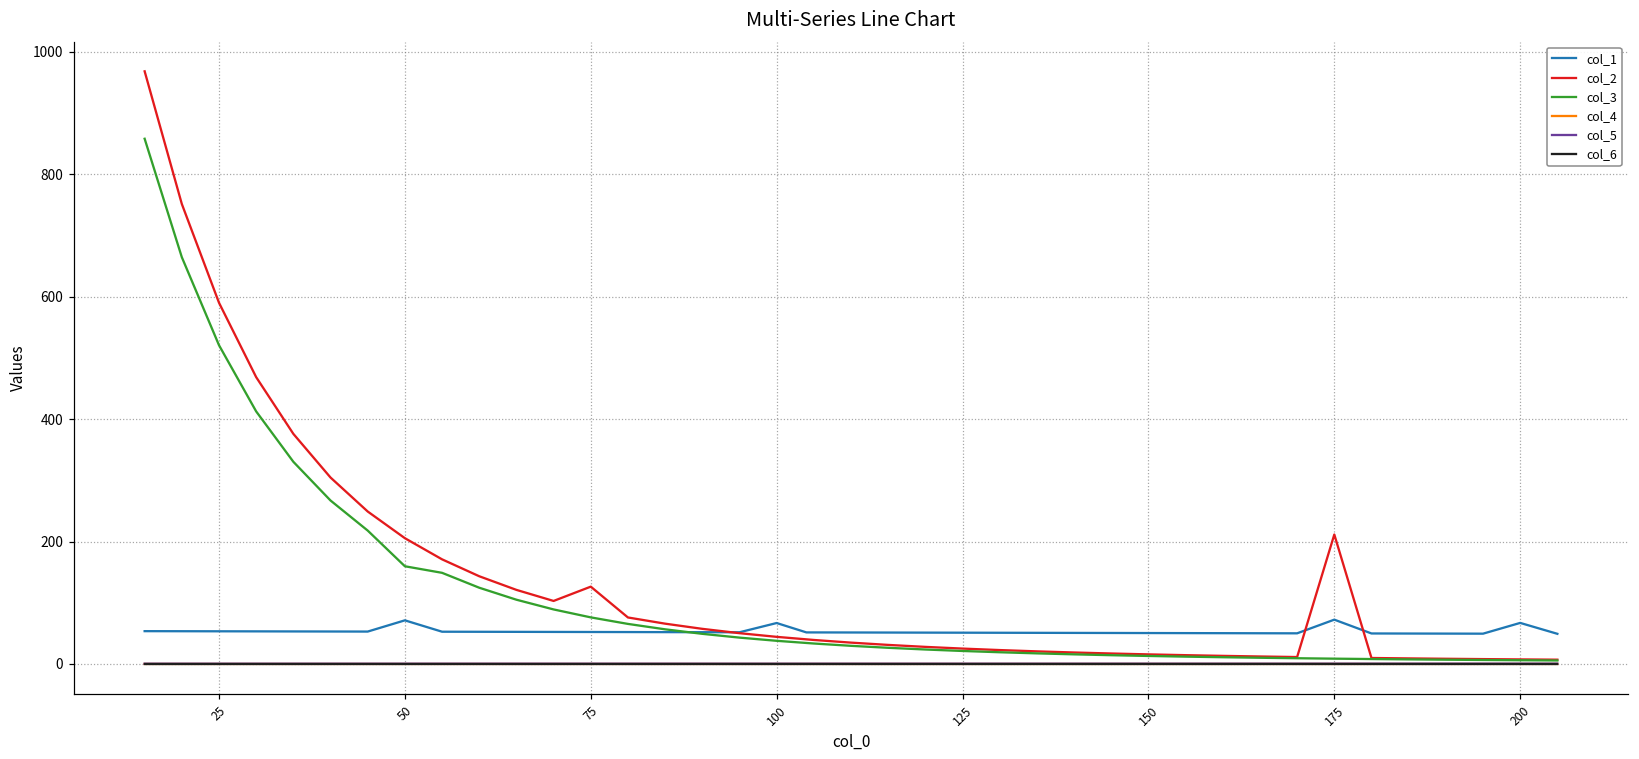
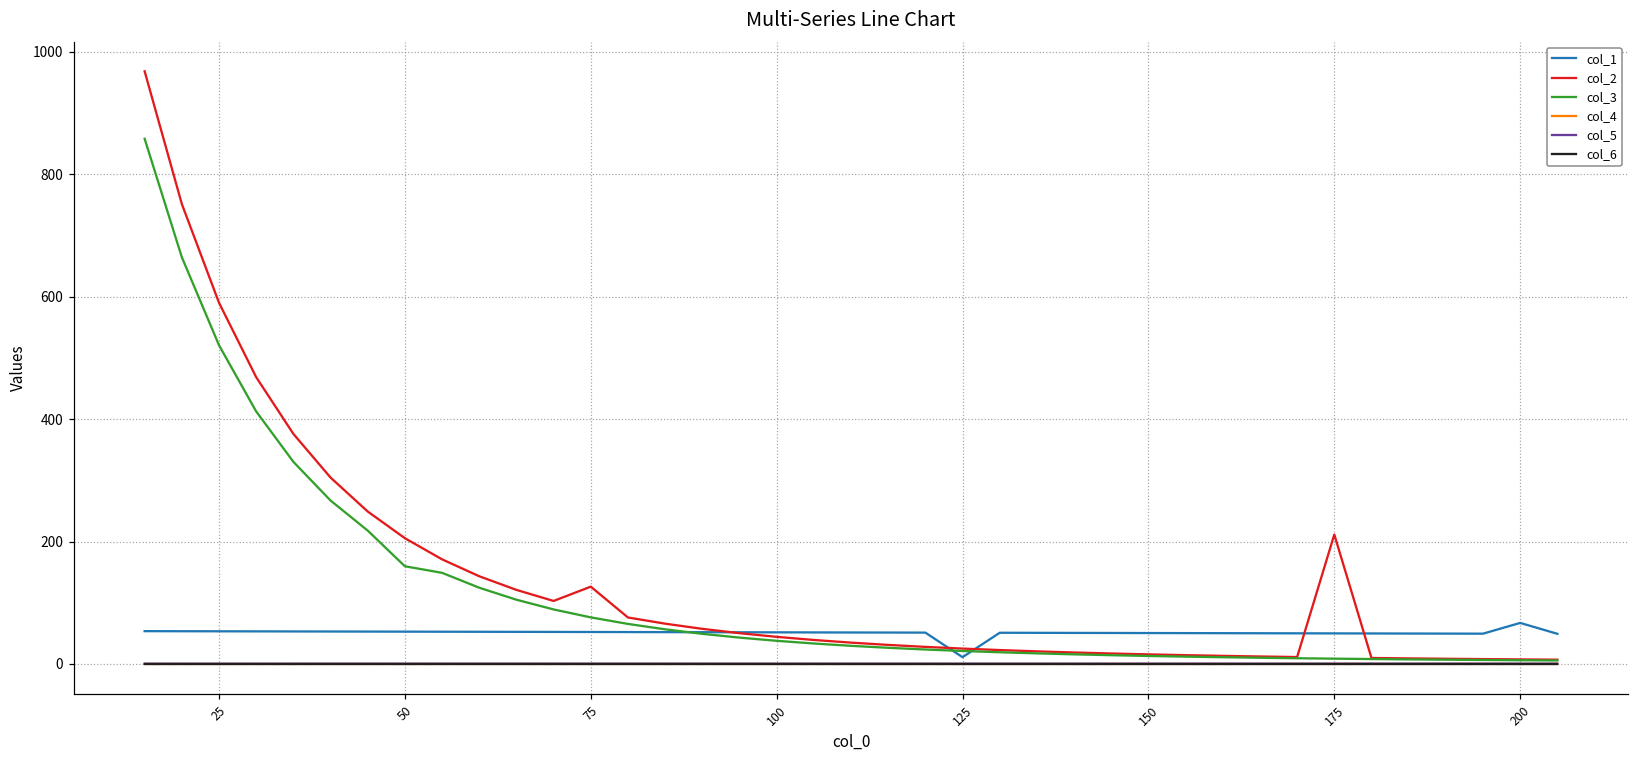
col_1, 50: 70 -> 50
col_1, 100: 70 -> 50
col_1, 125: 50 -> 10
col_1, 175: 70 -> 50
